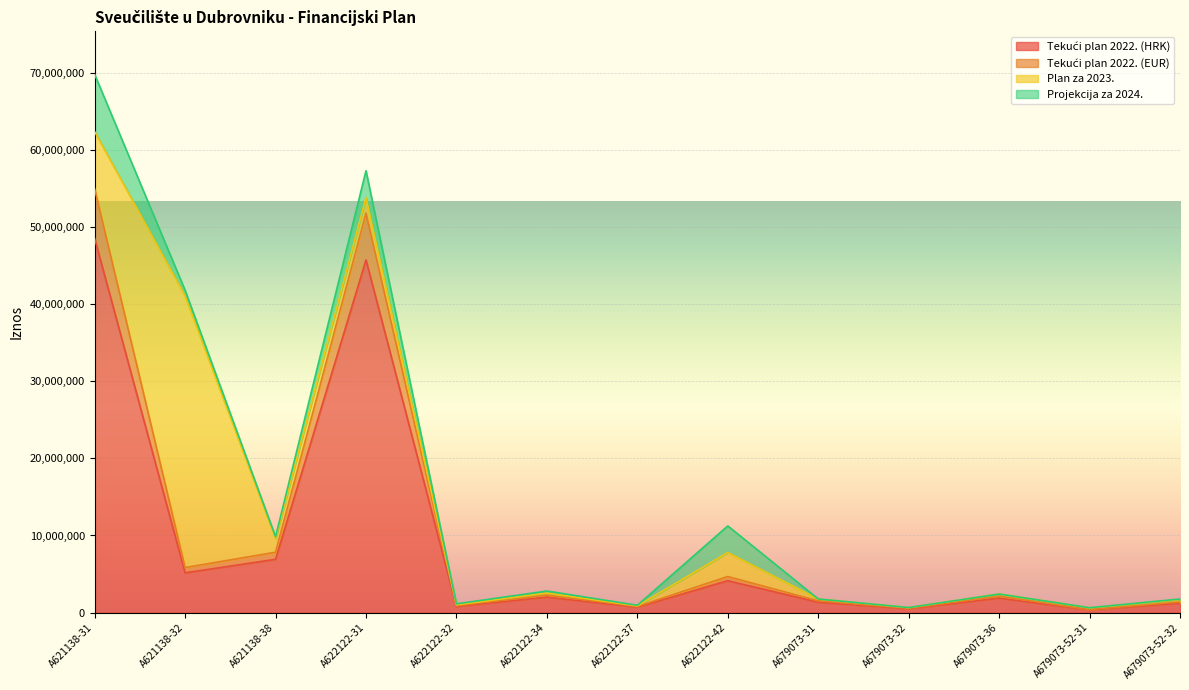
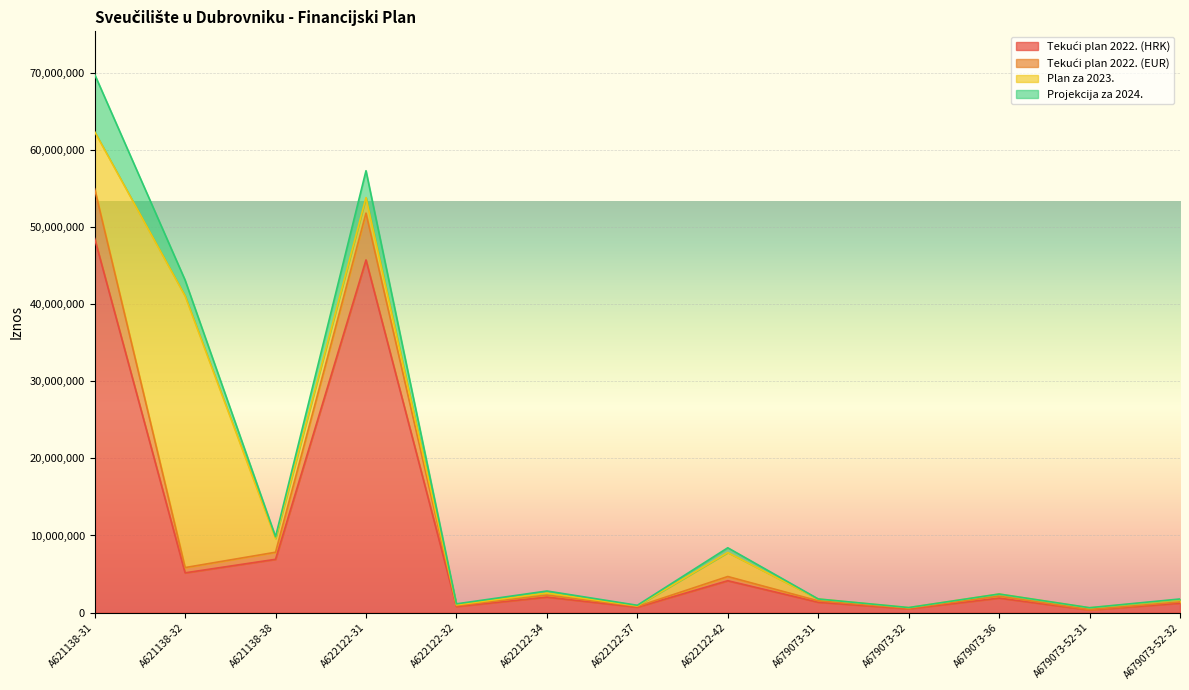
Projekcija za 2024., A621138-32: 1,000,000 -> 2,000,000
Projekcija za 2024., A622122-42: 3,000,000 -> 1,000,000
